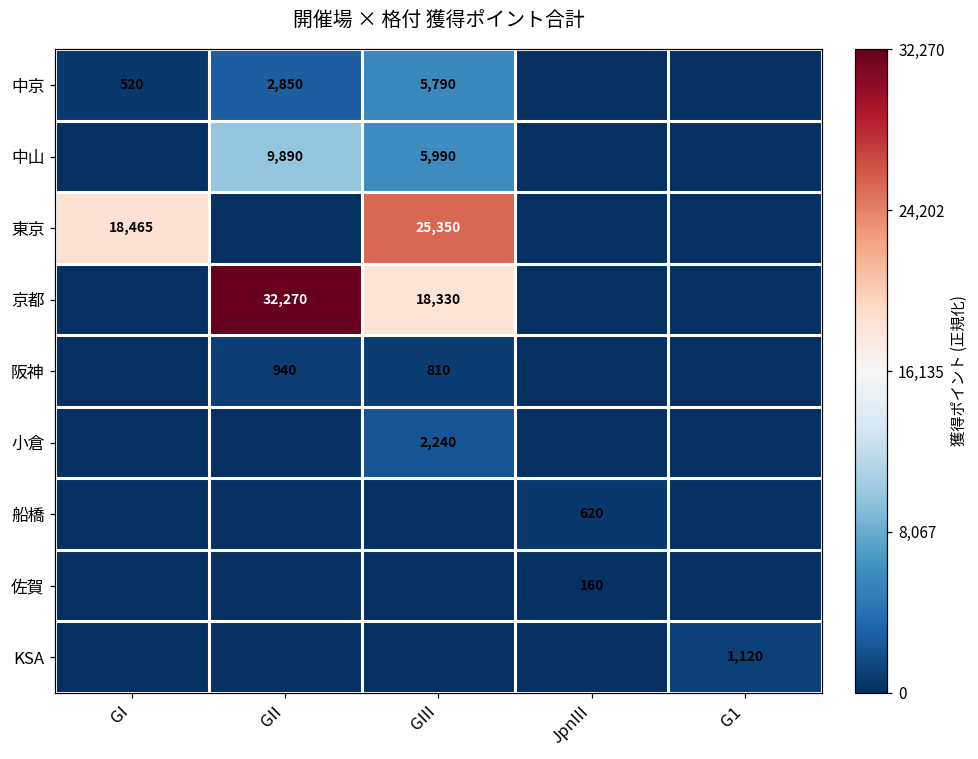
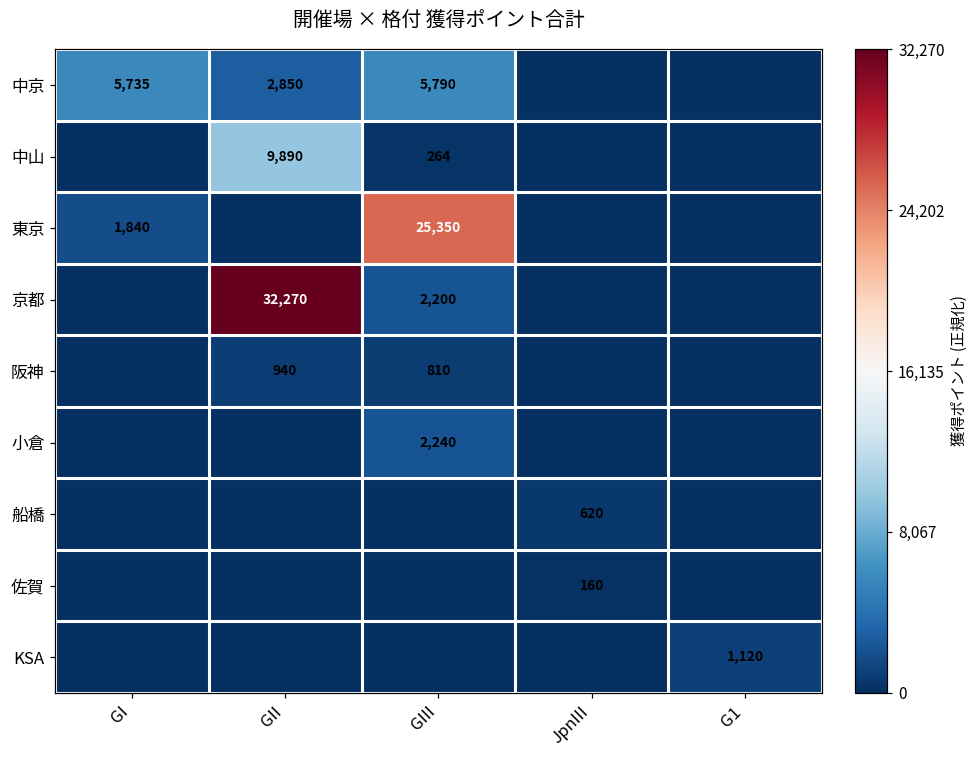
中京, GI: 520 -> 5,735
中山, GIII: 5,990 -> 264
東京, GI: 18,465 -> 1,840
京都, GIII: 18,330 -> 2,200
